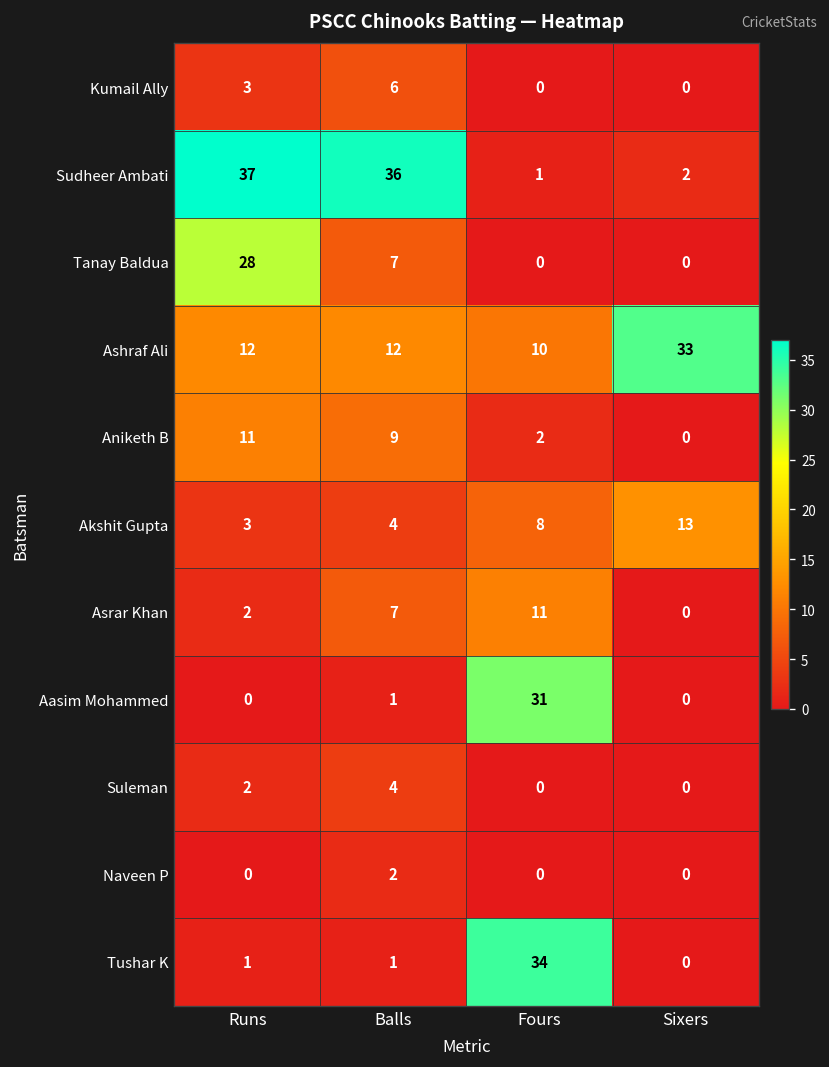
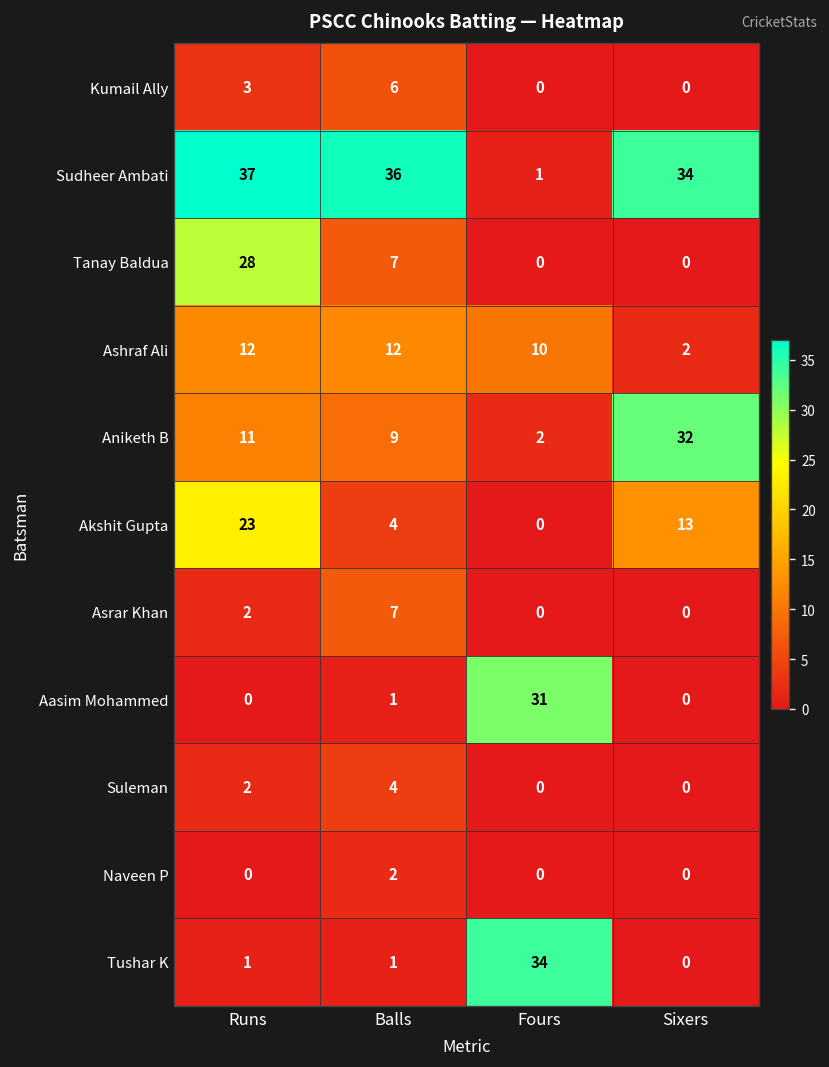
Sudheer Ambati, Sixers: 2 -> 34
Ashraf Ali, Sixers: 33 -> 2
Aniketh B, Sixers: 0 -> 32
Akshit Gupta, Runs: 3 -> 23
Akshit Gupta, Fours: 8 -> 0
Asrar Khan, Fours: 11 -> 0
